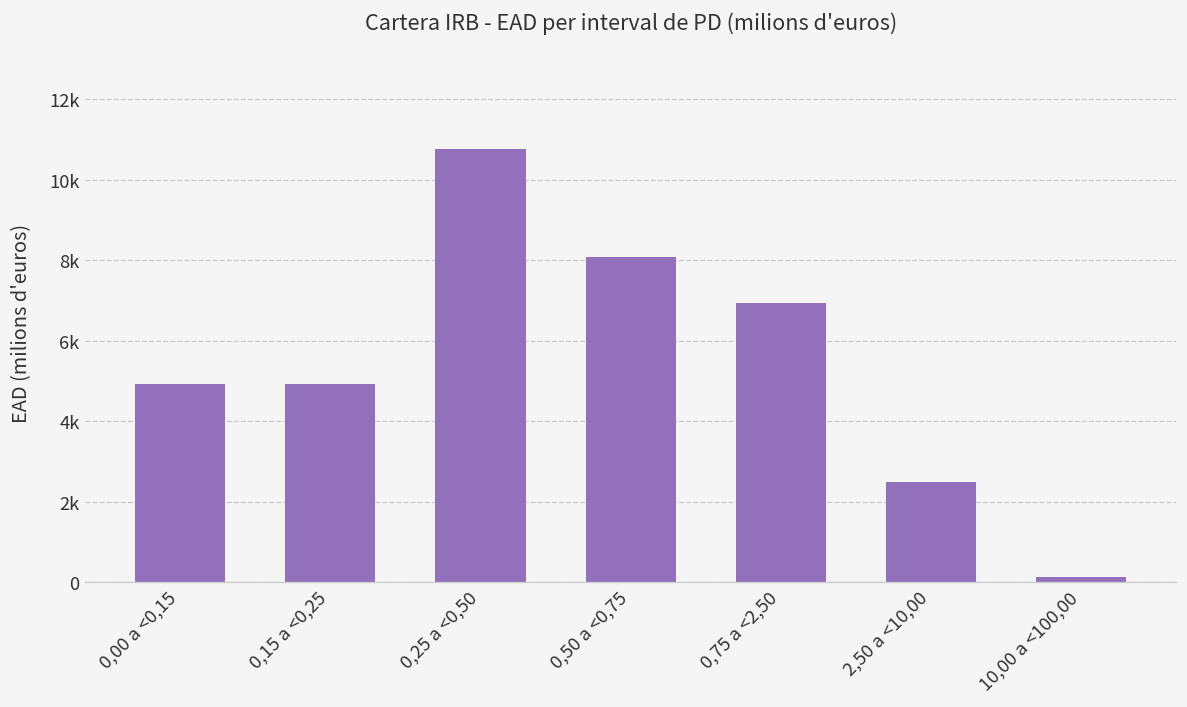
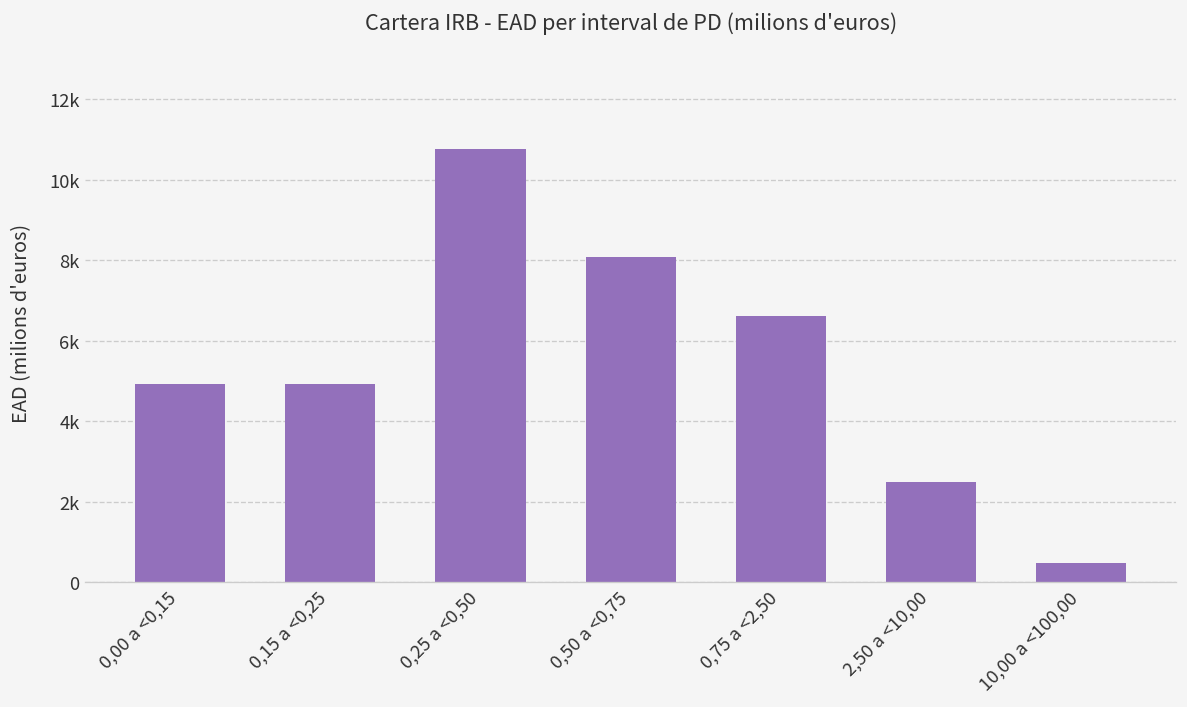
0,75 a <2,50: 6900 -> 6600
10,00 a <100,00: 100 -> 500
